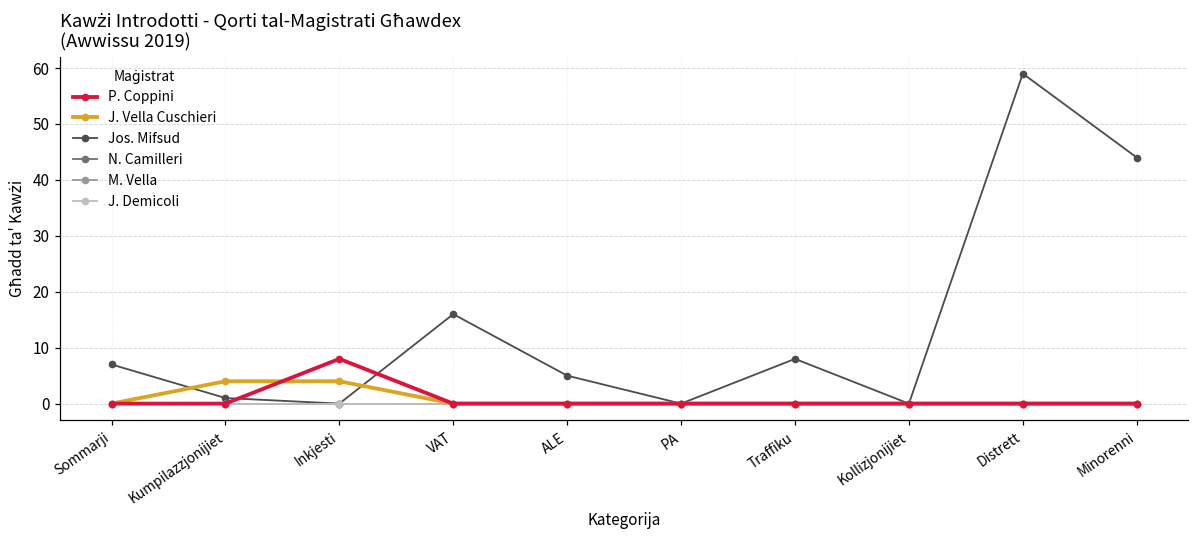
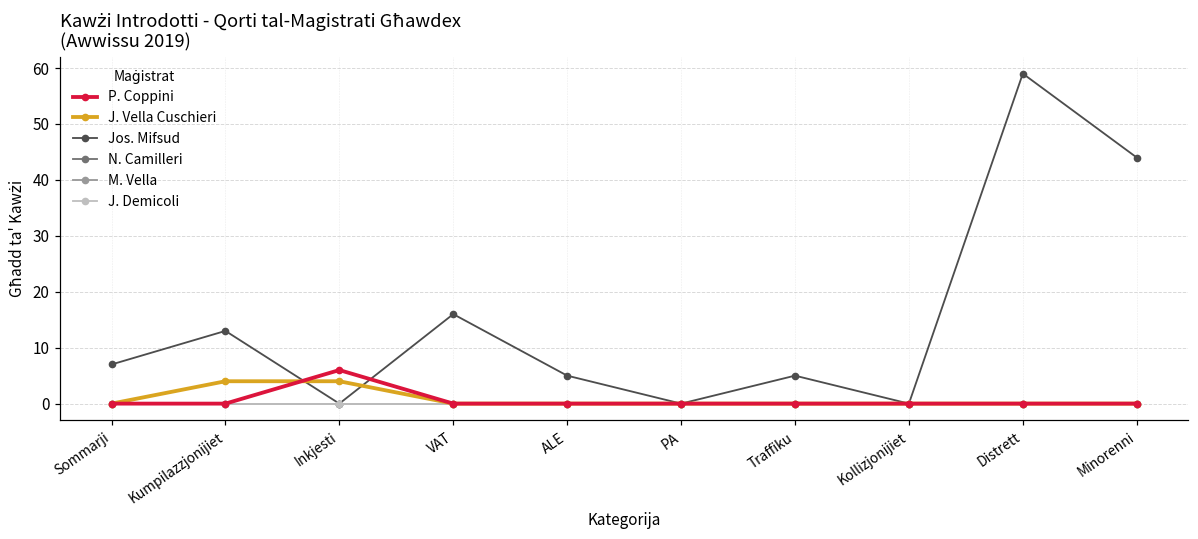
Jos. Mifsud, Kumpilazzjonijiet: 1 -> 13
P. Coppini, Inkjesti: 8 -> 6
Jos. Mifsud, Traffiku: 8 -> 5
